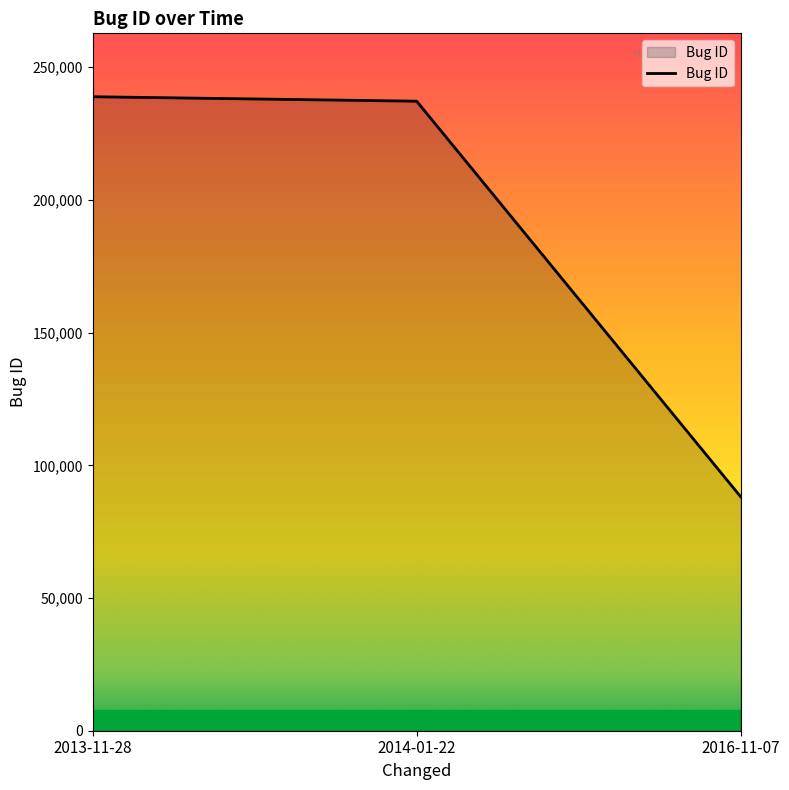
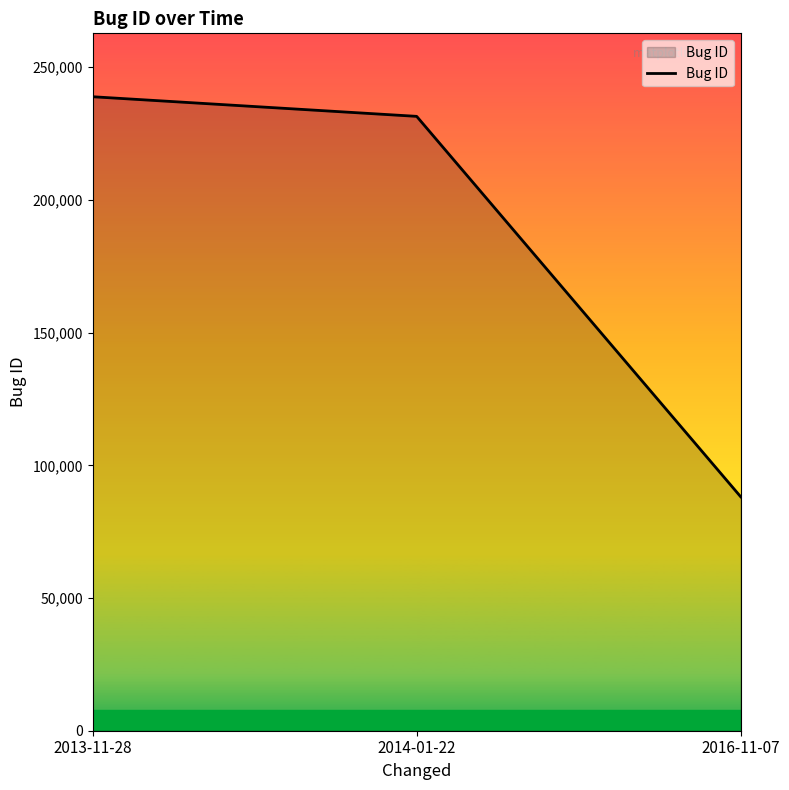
2014-01-22: 237,000 -> 232,000
